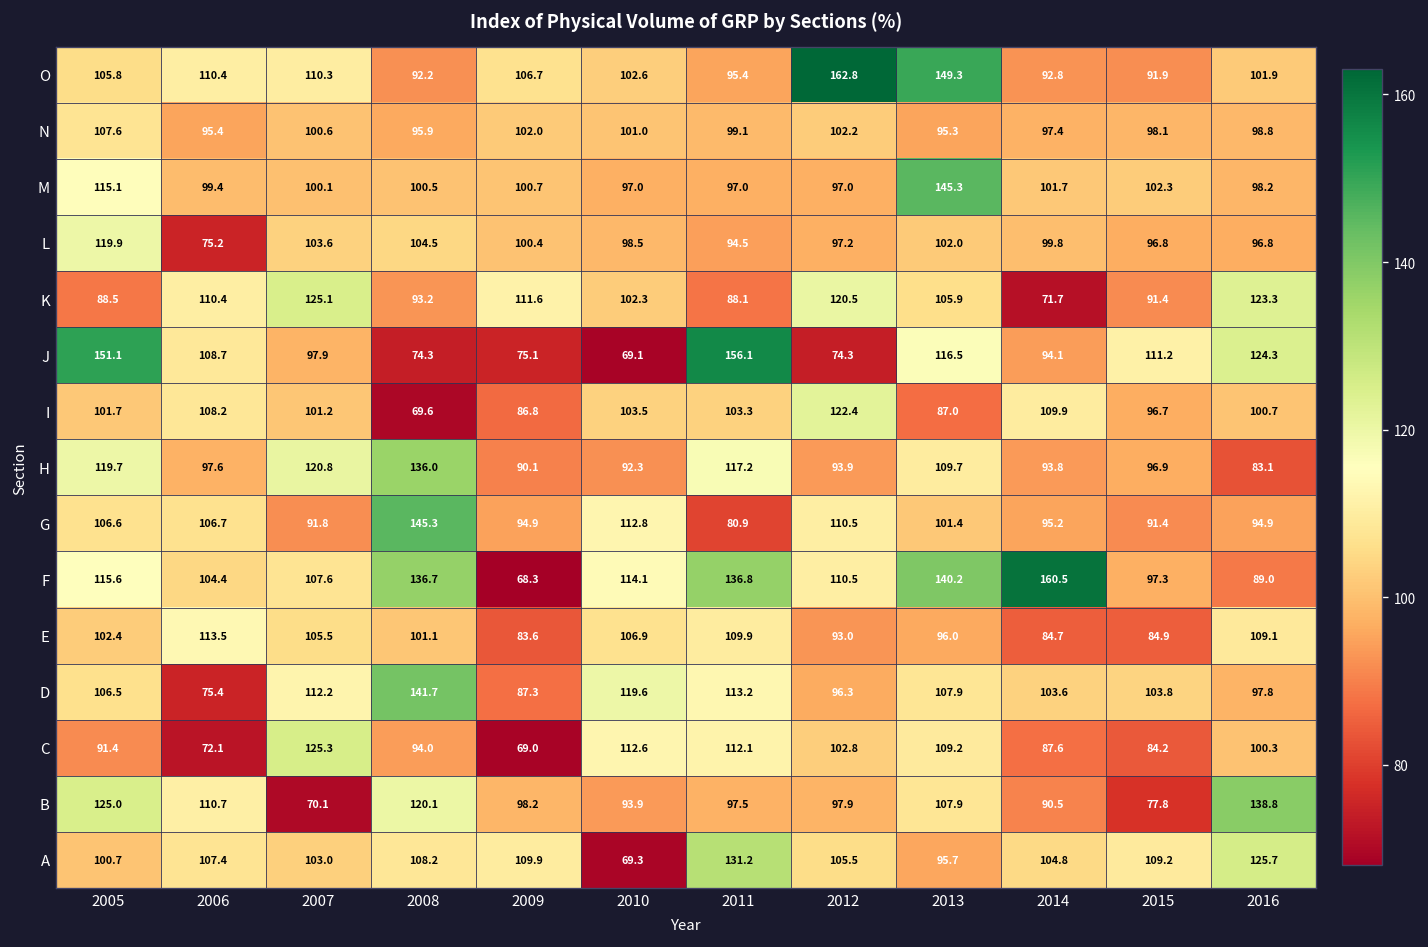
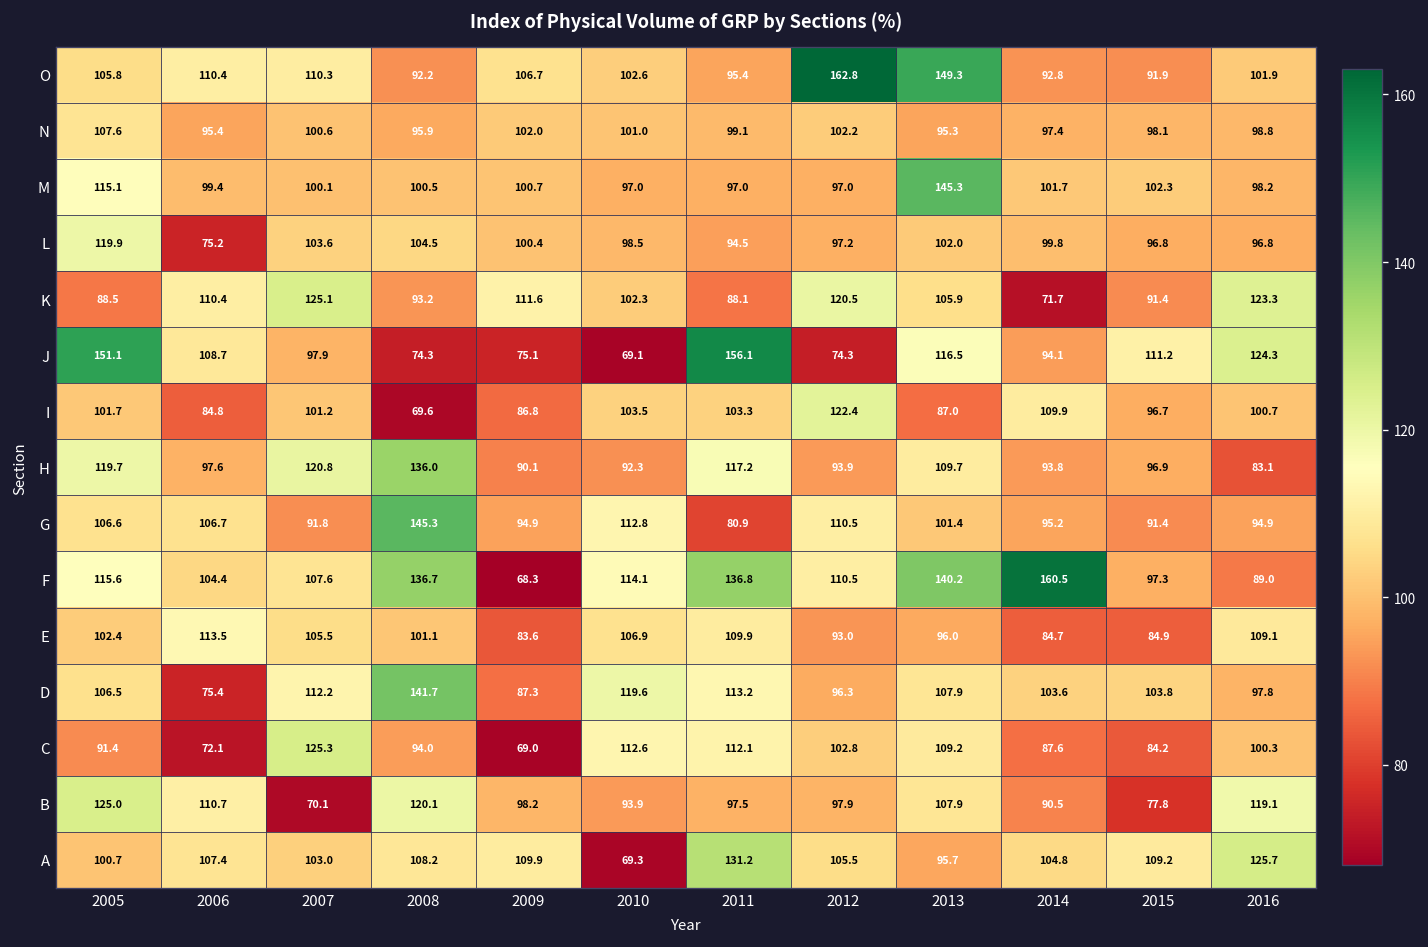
I, 2006: 108.2 -> 84.8
B, 2016: 138.8 -> 119.1
